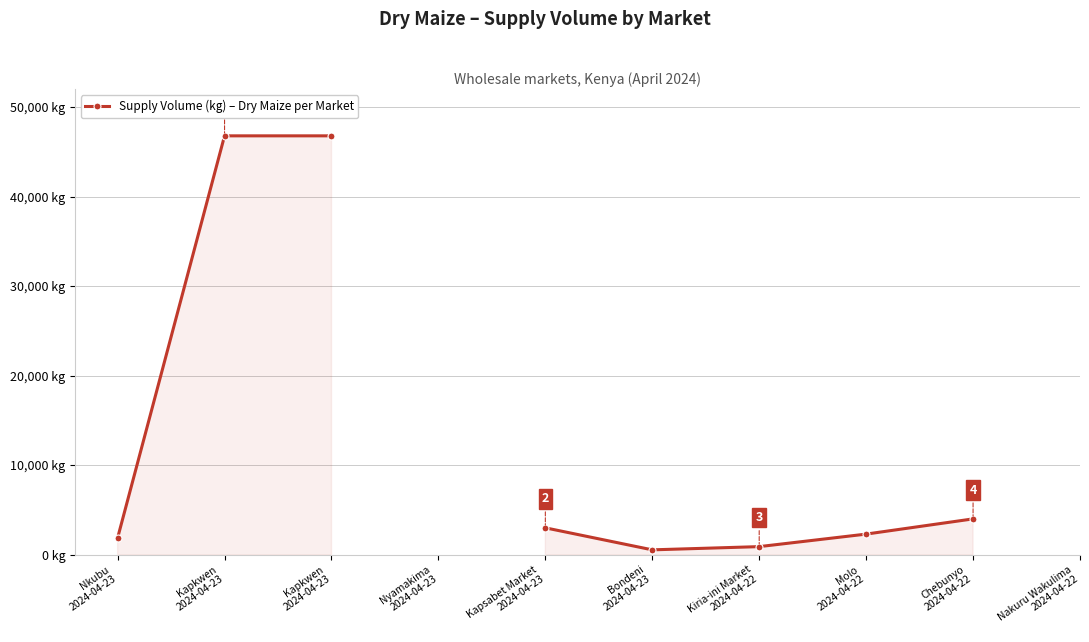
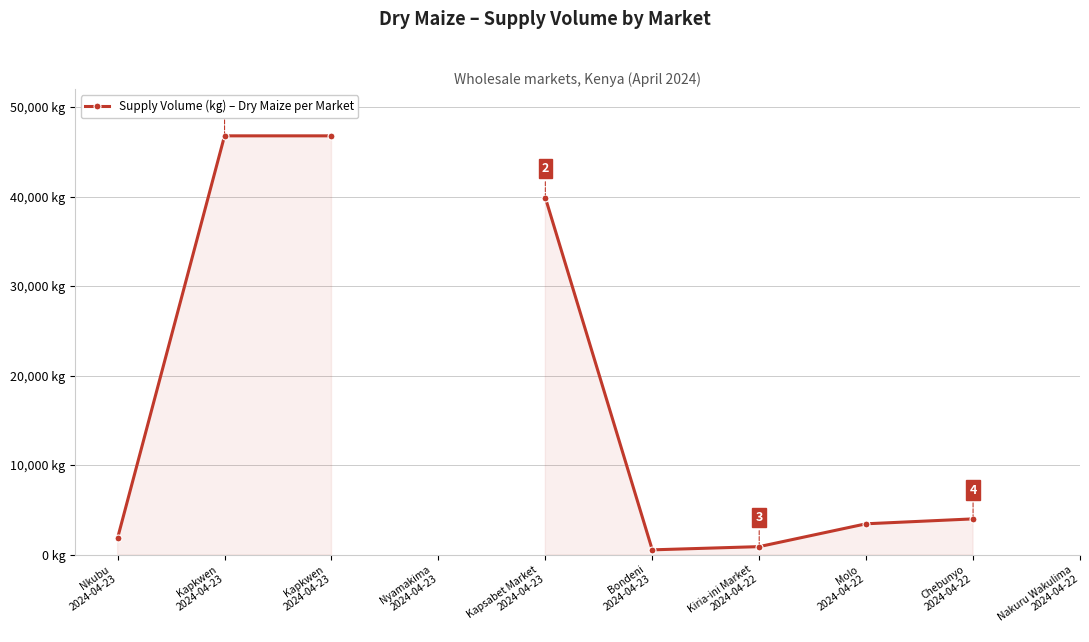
Kapsabet Market 2024-04-23: 3,000 kg -> 40,000 kg
Molo 2024-04-22: 2,000 kg -> 3,000 kg
